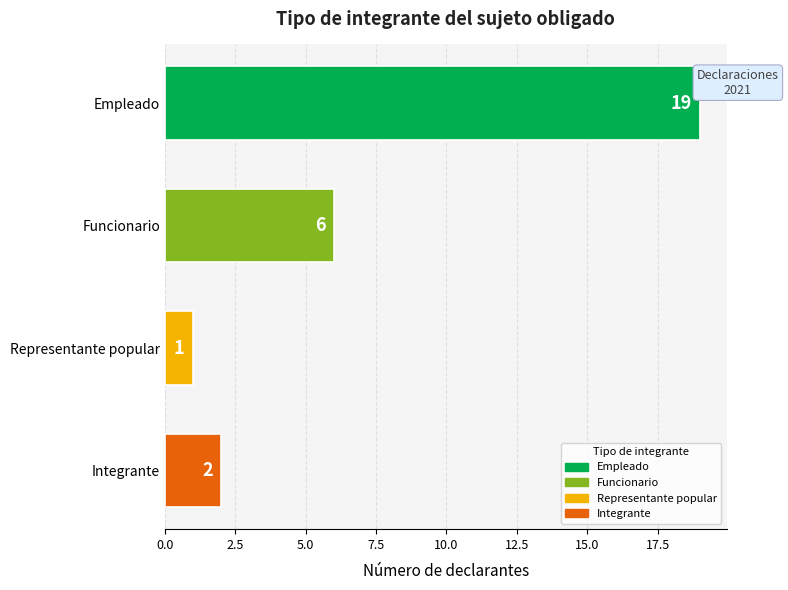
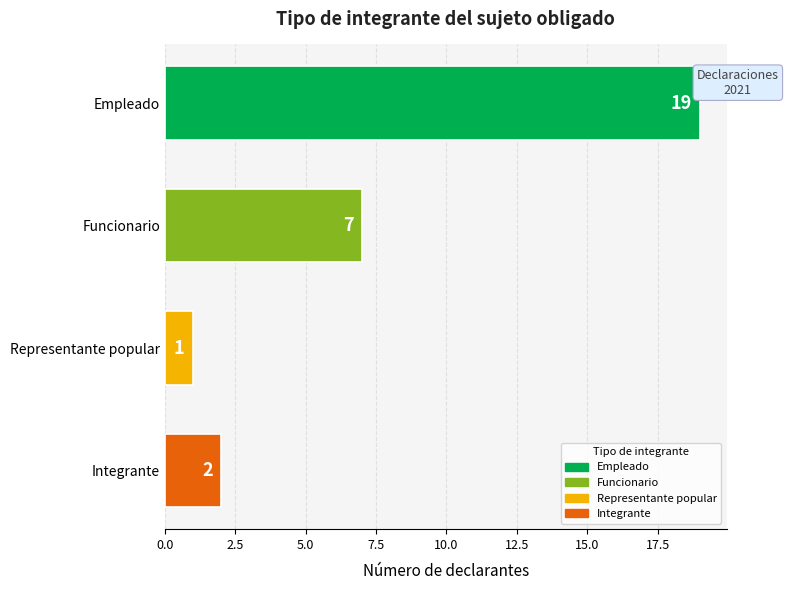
Funcionario: 6 -> 7
